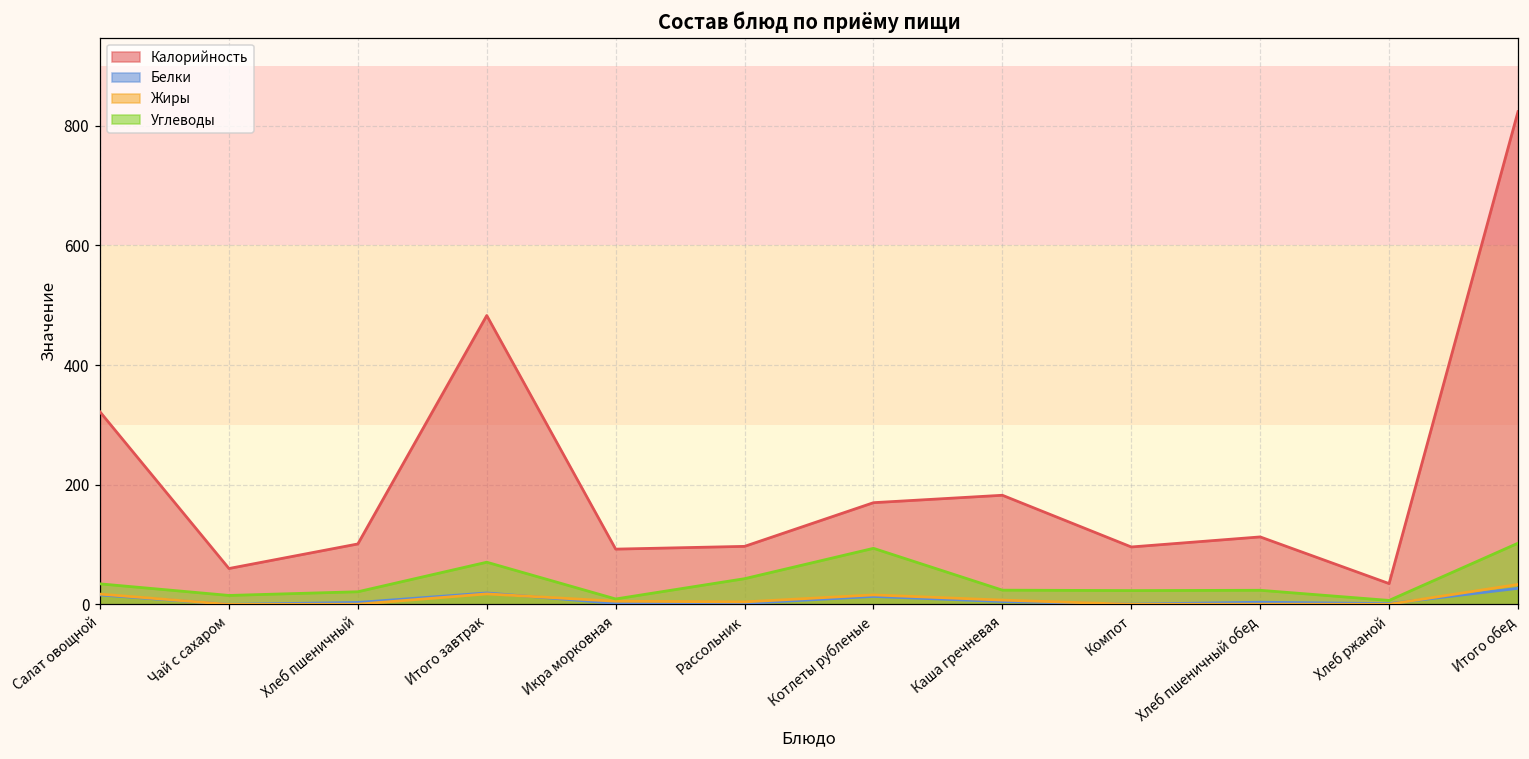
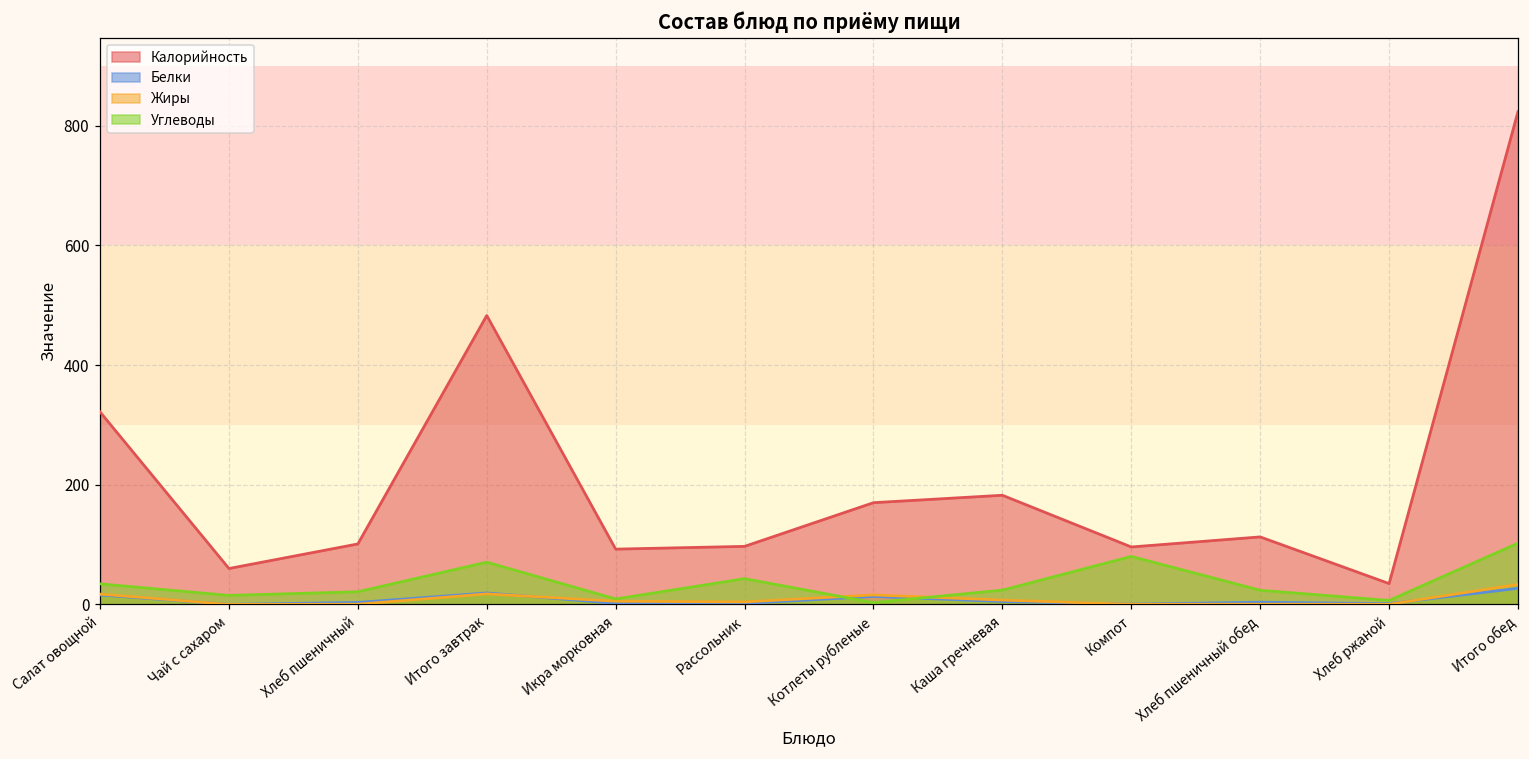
Углеводы, Котлеты рубленые: 90 -> 0
Углеводы, Компот: 20 -> 80
